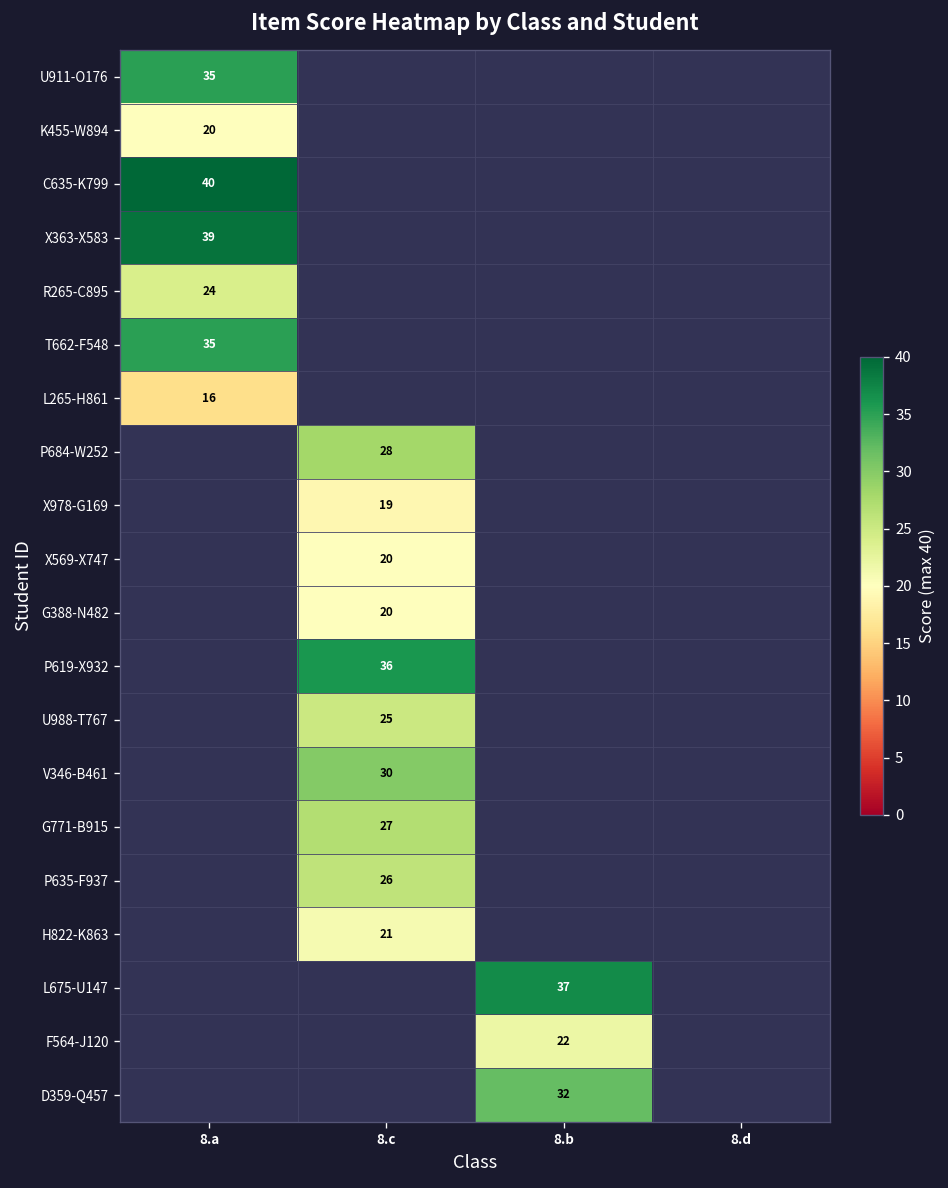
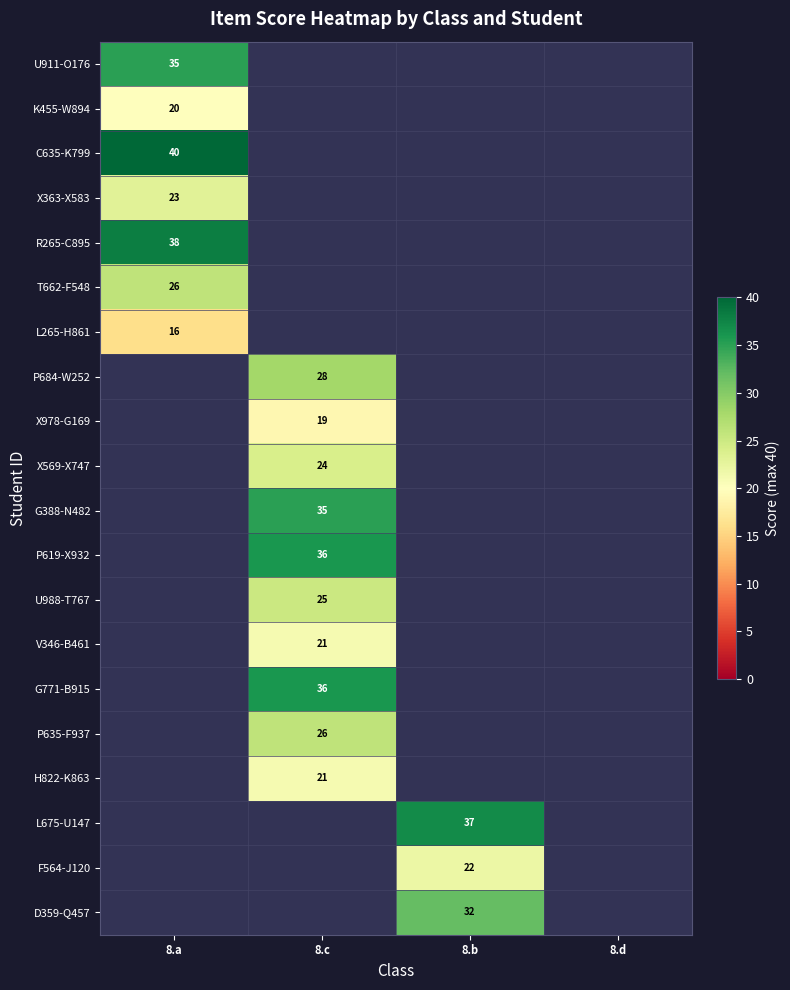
X363-X583, 8.a: 39 -> 23
R265-C895, 8.a: 24 -> 38
T662-F548, 8.a: 35 -> 26
X569-X747, 8.c: 20 -> 24
G388-N482, 8.c: 20 -> 35
V346-B461, 8.c: 30 -> 21
G771-B915, 8.c: 27 -> 36
